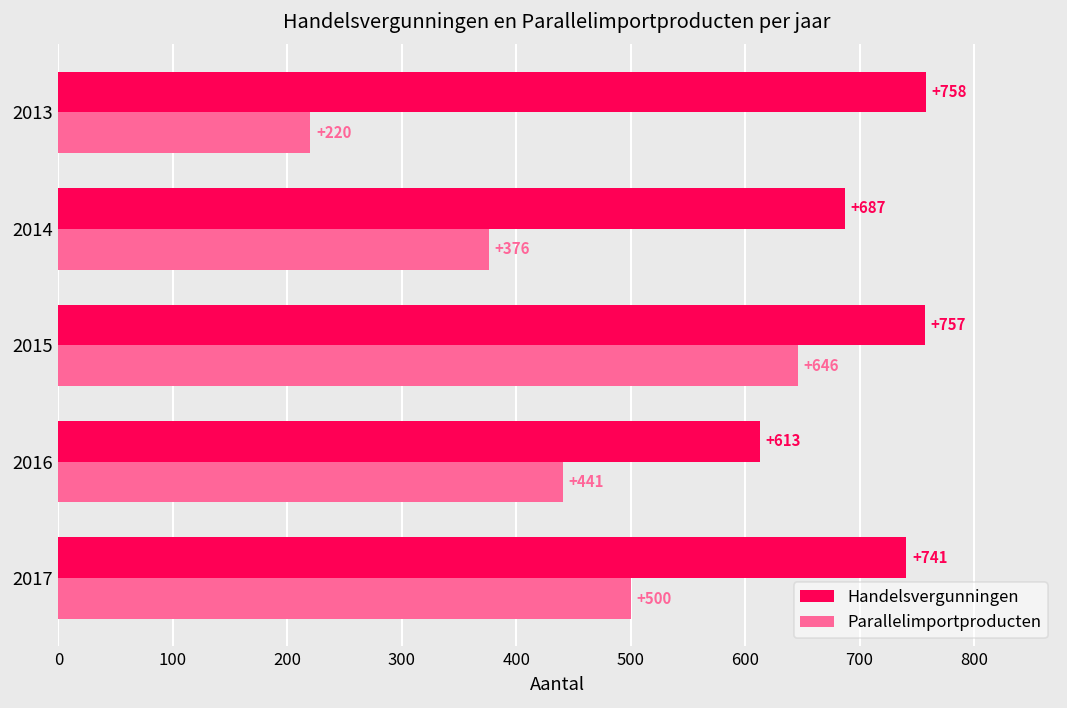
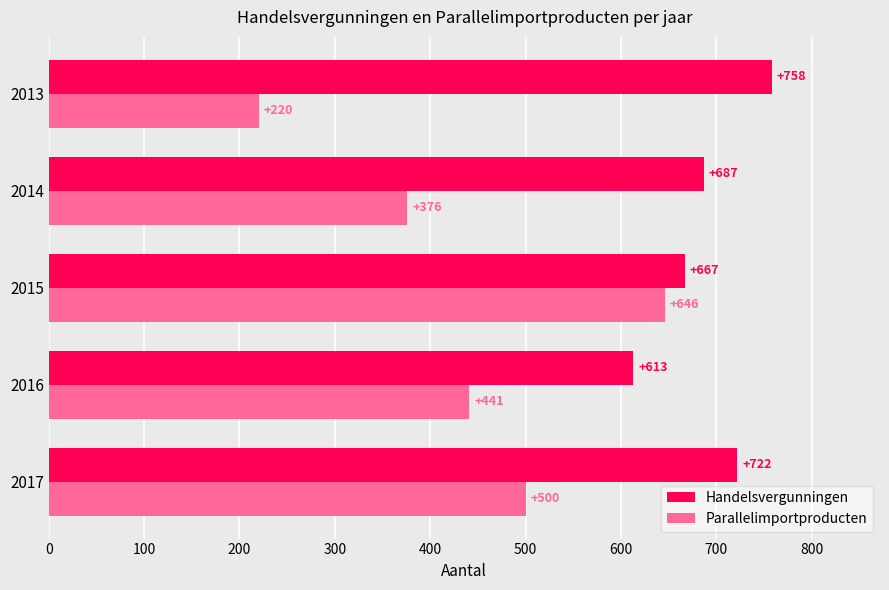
Handelsvergunningen, 2015: +757 -> +667
Handelsvergunningen, 2017: +741 -> +722
